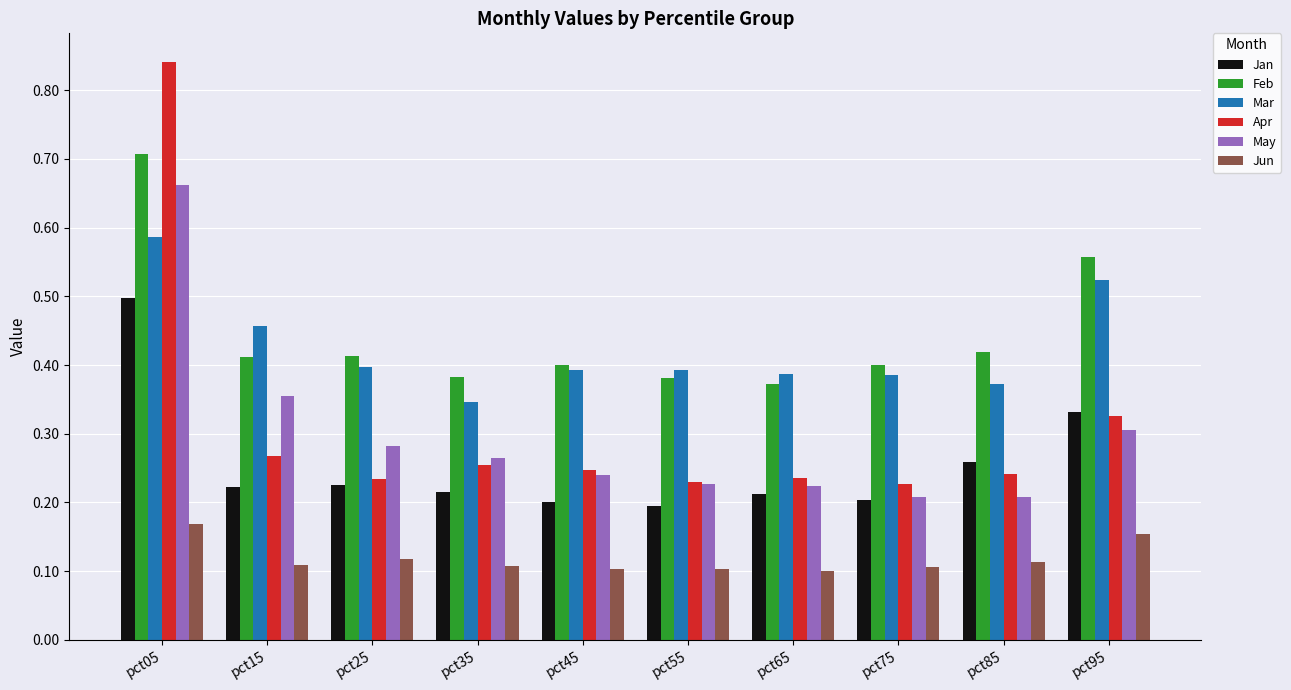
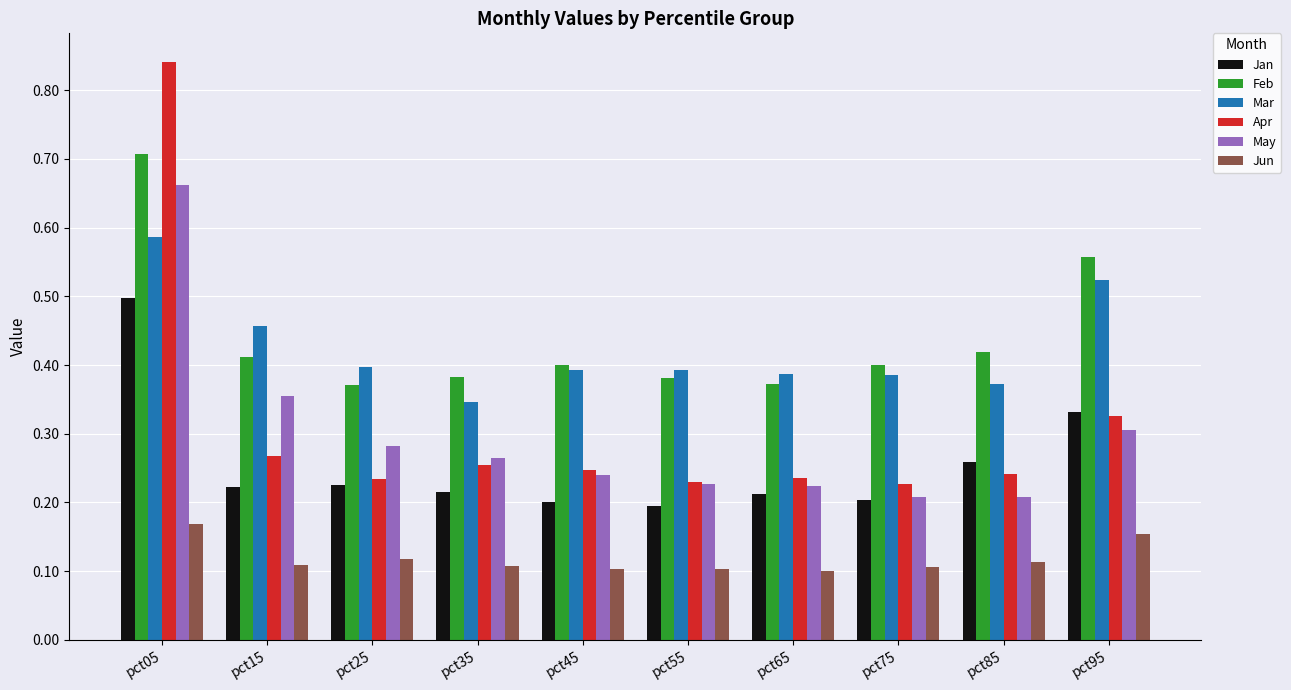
Feb, pct25: 0.41 -> 0.37
